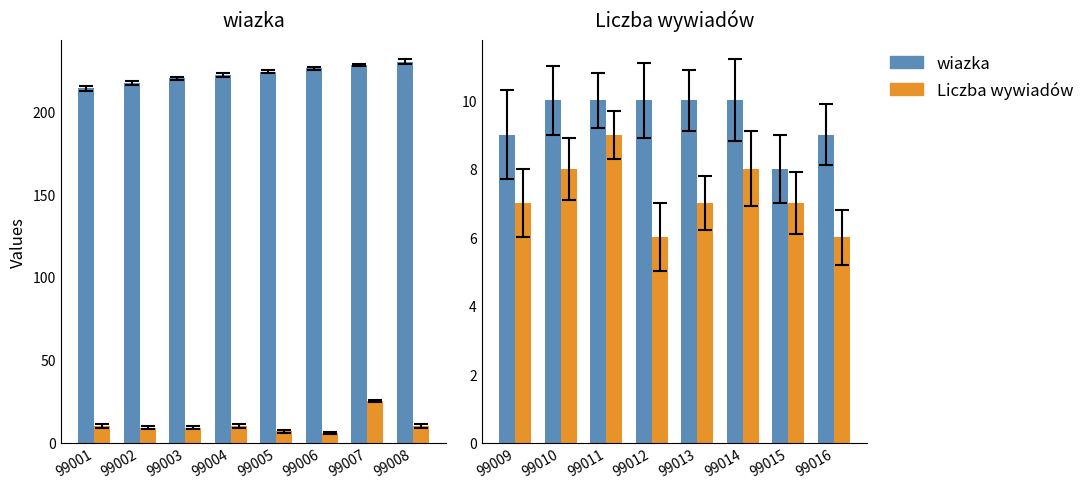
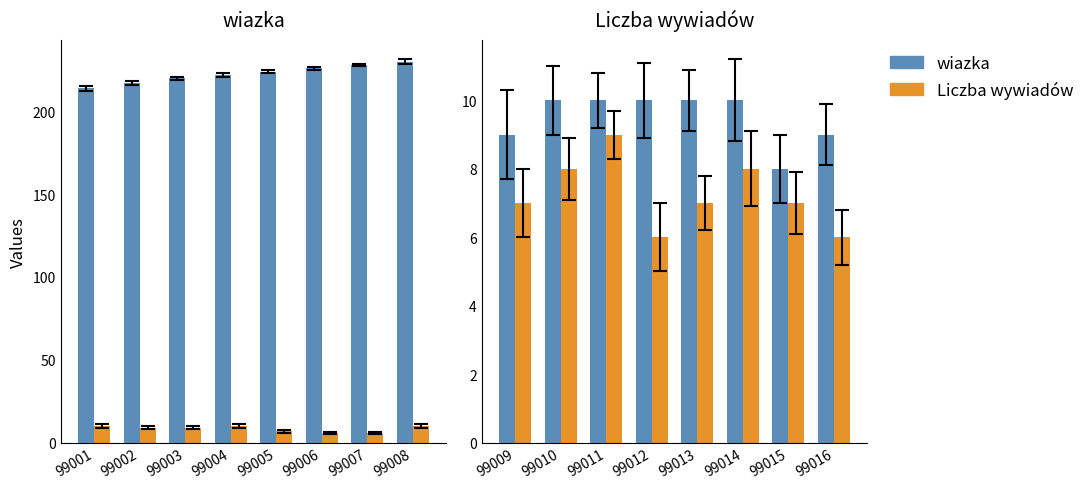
wiazka, Liczba wywiadów, 99007: 25 -> 6
